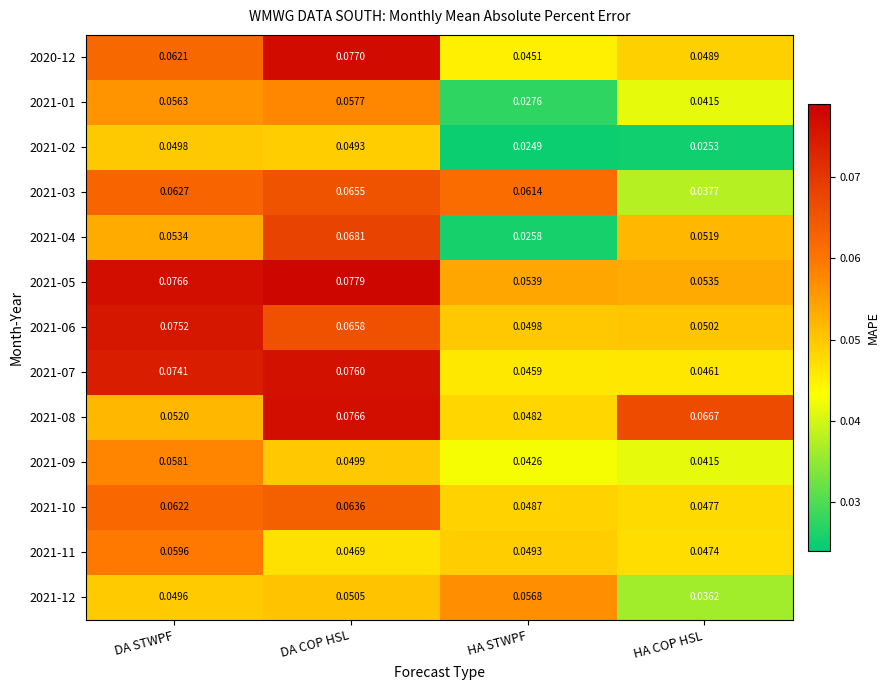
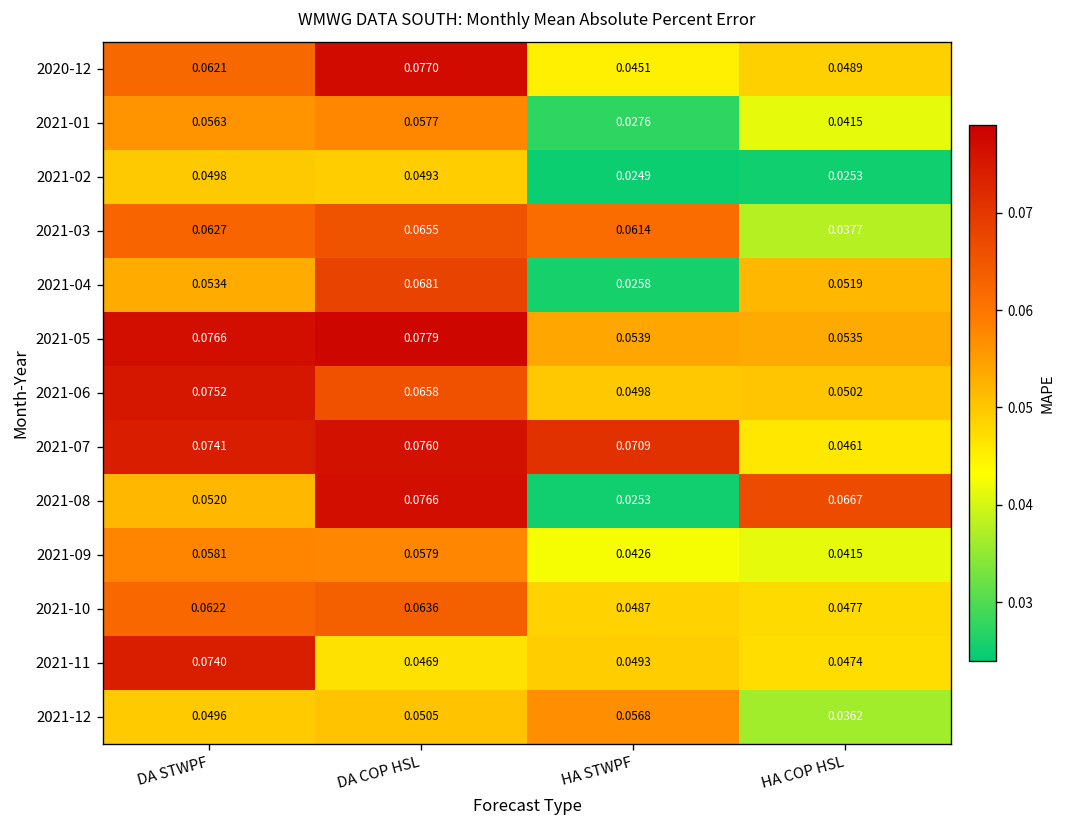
2021-07, HA STWPF: 0.0459 -> 0.0709
2021-08, HA STWPF: 0.0482 -> 0.0253
2021-09, DA COP HSL: 0.0499 -> 0.0579
2021-11, DA STWPF: 0.0596 -> 0.0740
